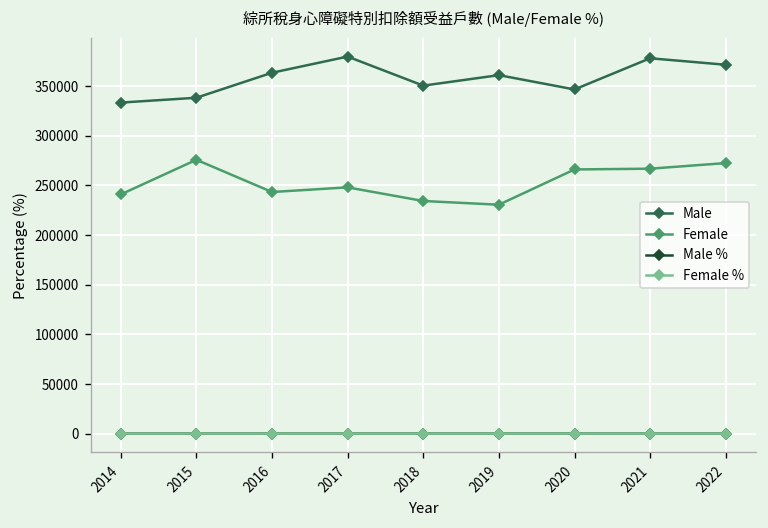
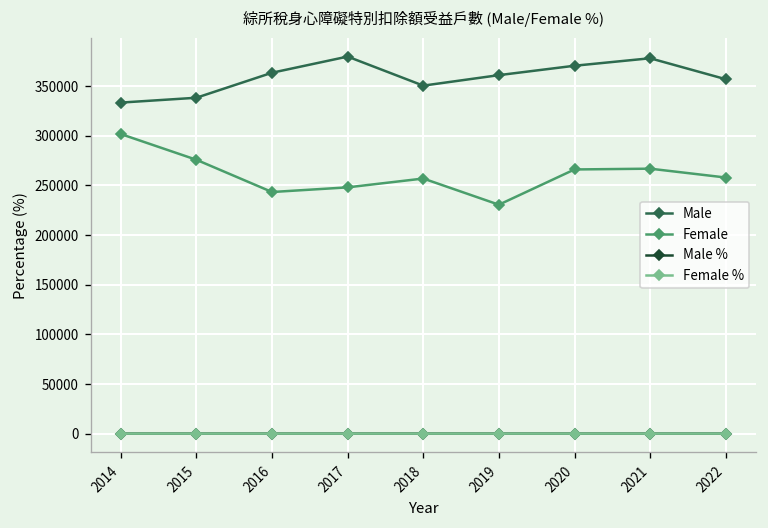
Female, 2014: 240000 -> 300000
Female, 2018: 230000 -> 260000
Male, 2020: 350000 -> 370000
Male, 2022: 370000 -> 360000
Female, 2022: 270000 -> 260000
